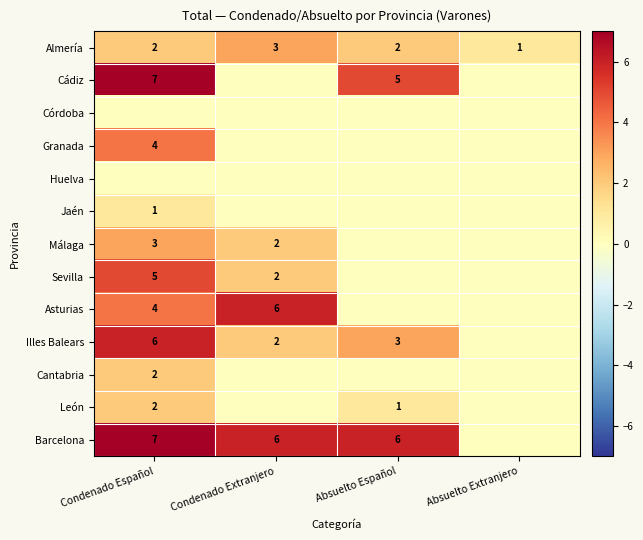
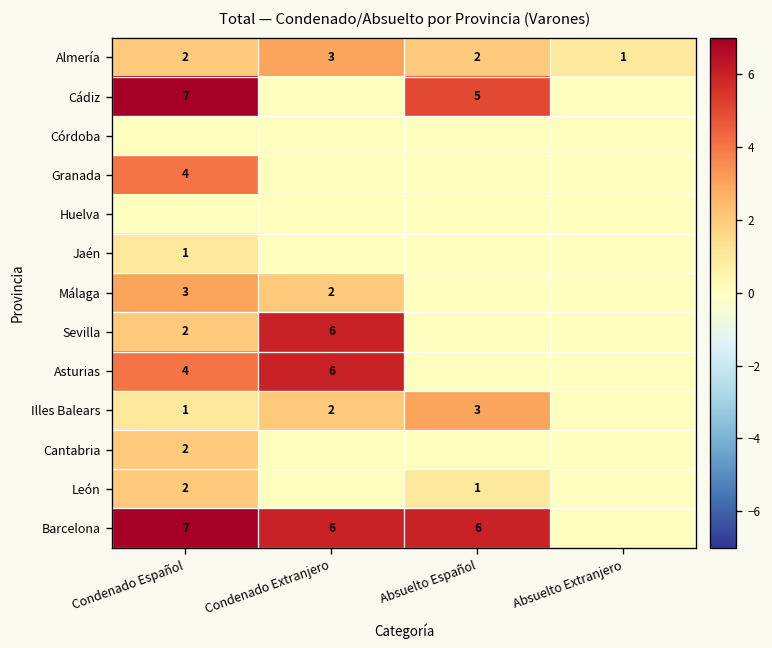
Sevilla, Condenado Español: 5 -> 2
Sevilla, Condenado Extranjero: 2 -> 6
Illes Balears, Condenado Español: 6 -> 1
